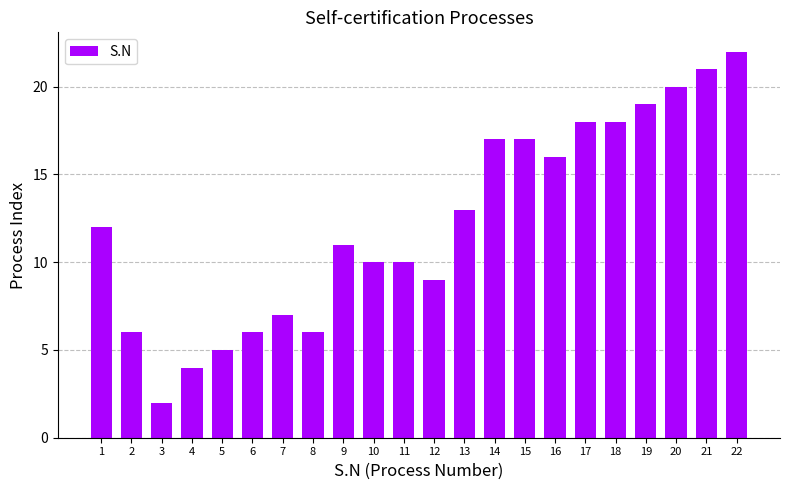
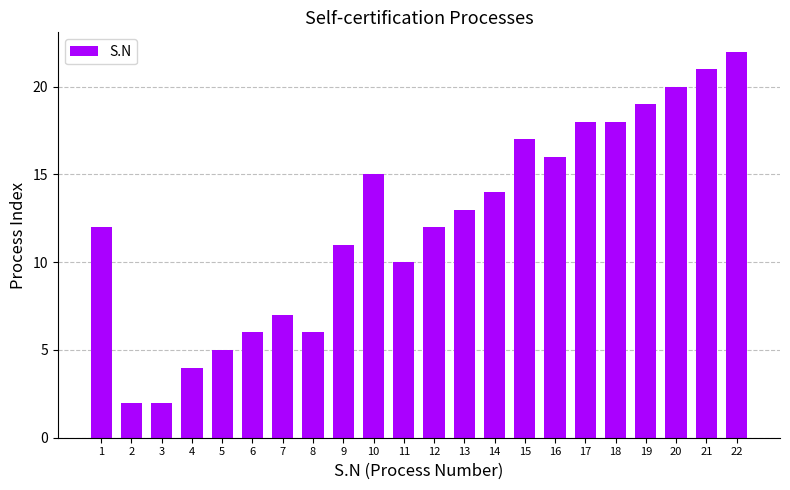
2: 6 -> 2
10: 10 -> 15
12: 9 -> 12
14: 17 -> 14
